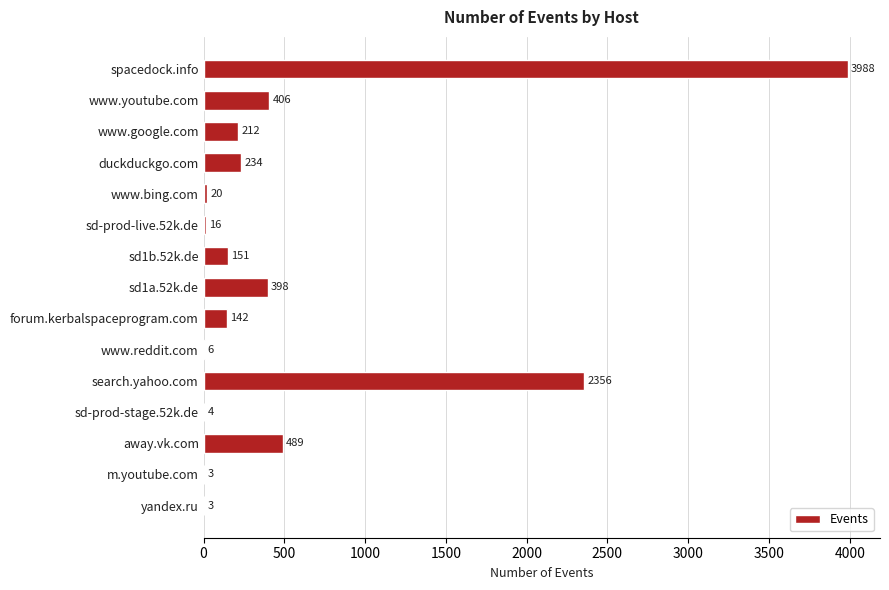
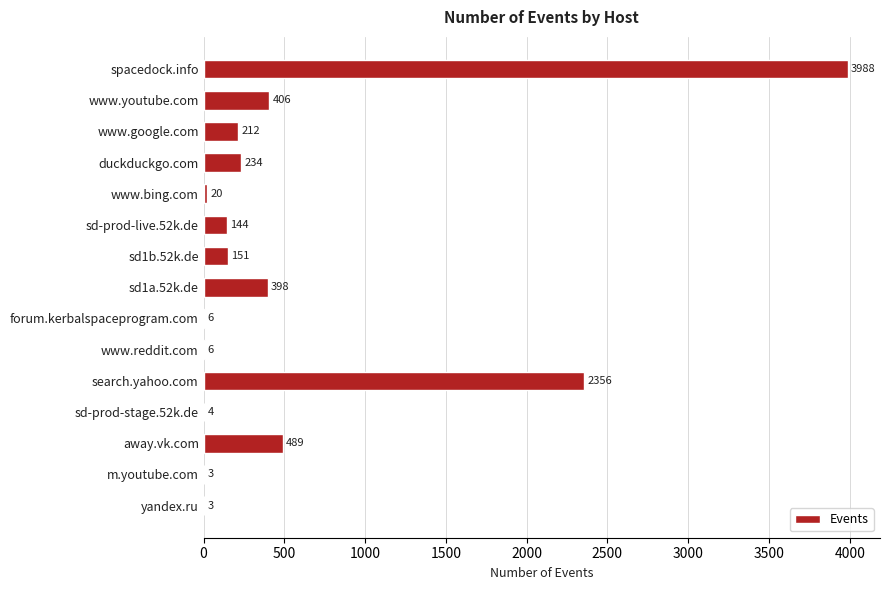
sd-prod-live.52k.de: 16 -> 144
forum.kerbalspaceprogram.com: 142 -> 6
